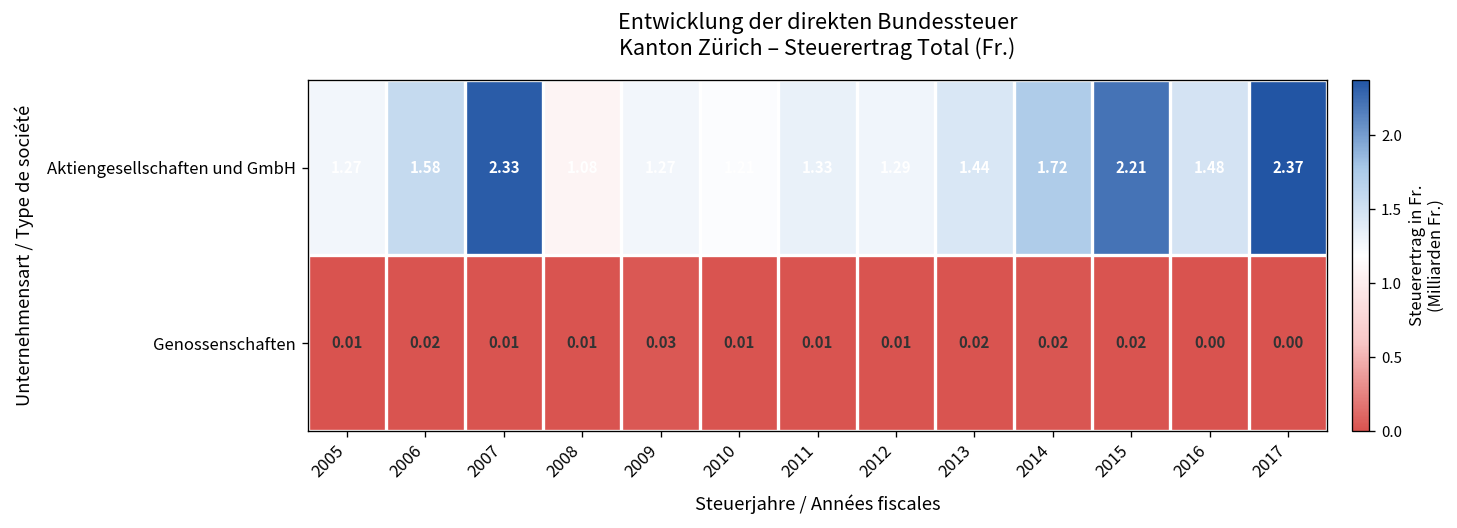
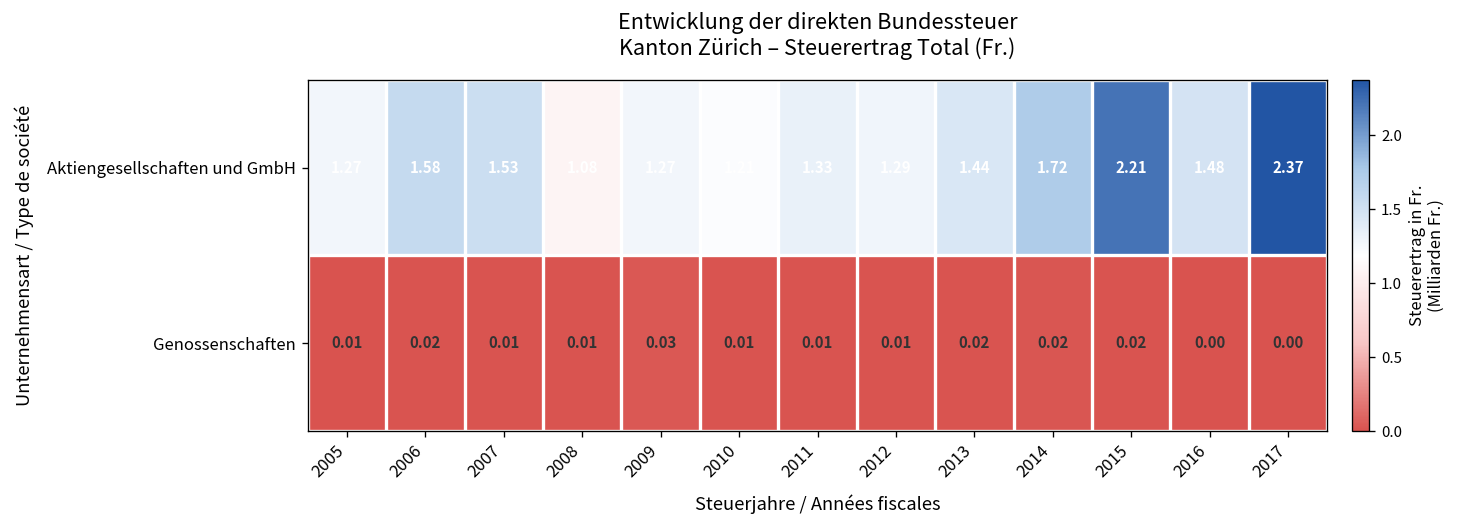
Aktiengesellschaften und GmbH, 2007: 2.33 -> 1.53
